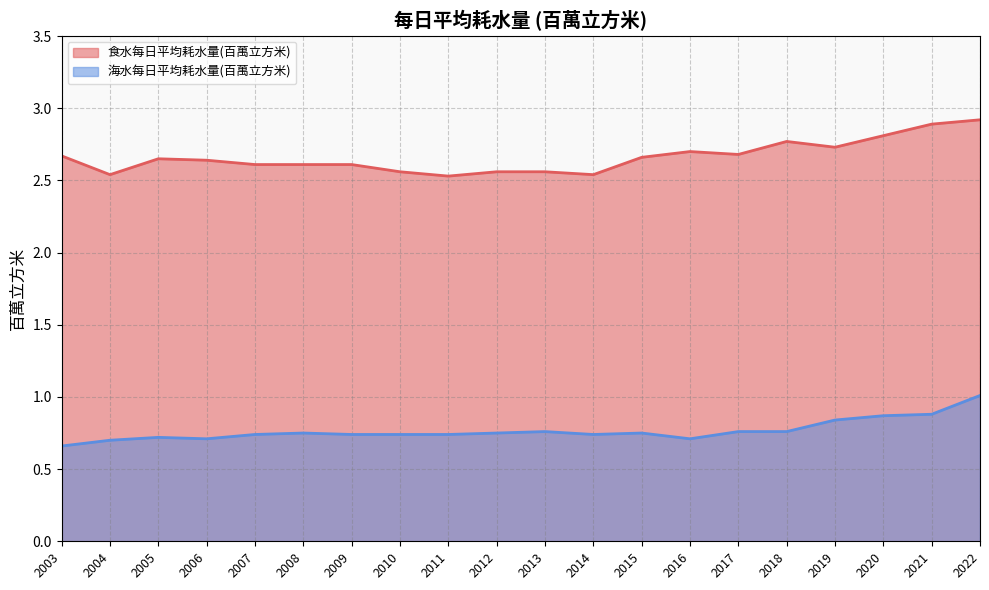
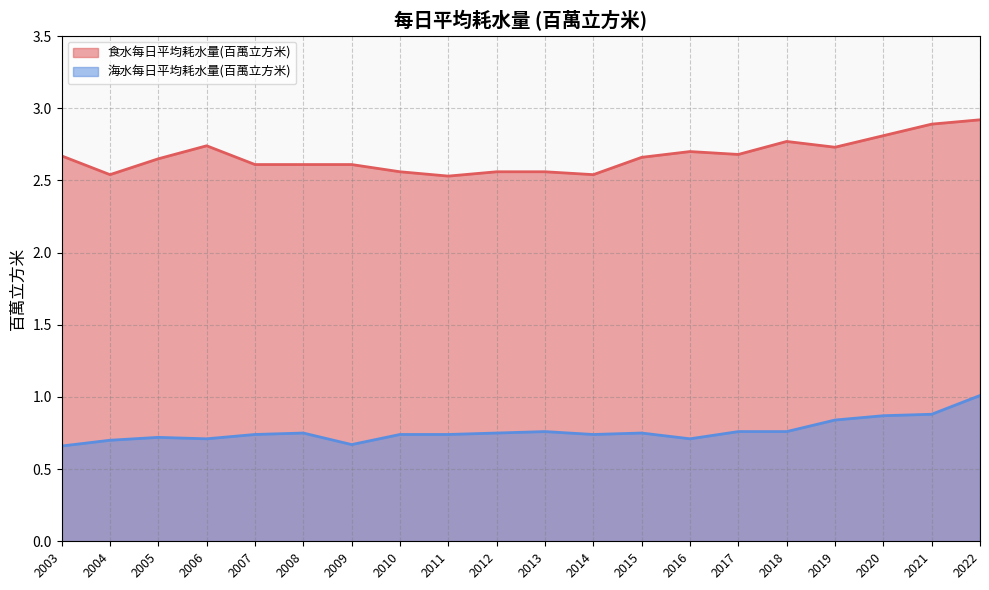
食水每日平均耗水量(百萬立方米), 2006: 2.64 -> 2.74
海水每日平均耗水量(百萬立方米), 2009: 0.74 -> 0.67
